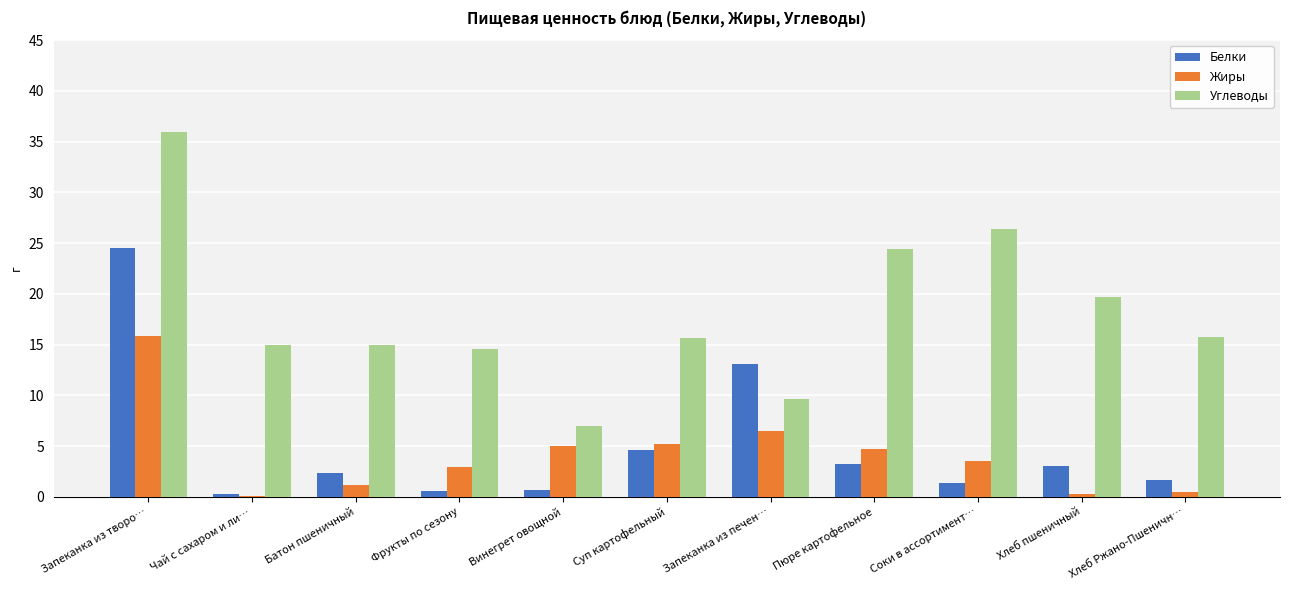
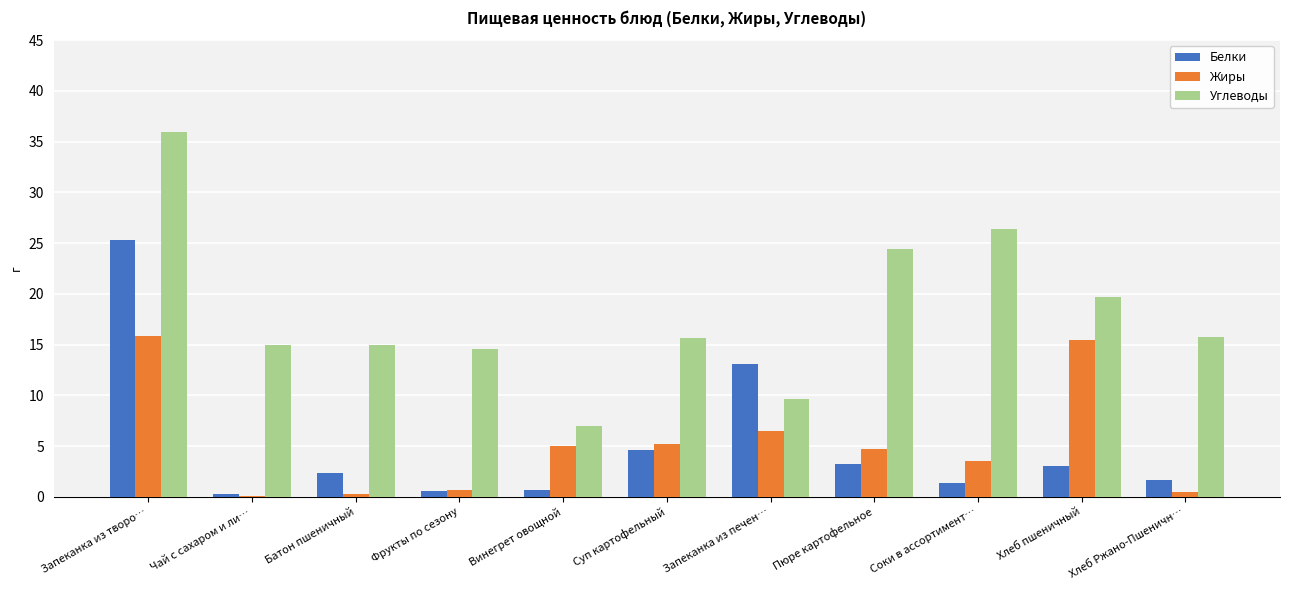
Белки, Запеканка из творо…: 24.5 -> 25.3
Жиры, Батон пшеничный: 1.2 -> 0.3
Жиры, Фрукты по сезону: 2.9 -> 0.7
Жиры, Хлеб пшеничный: 0.3 -> 15.5
